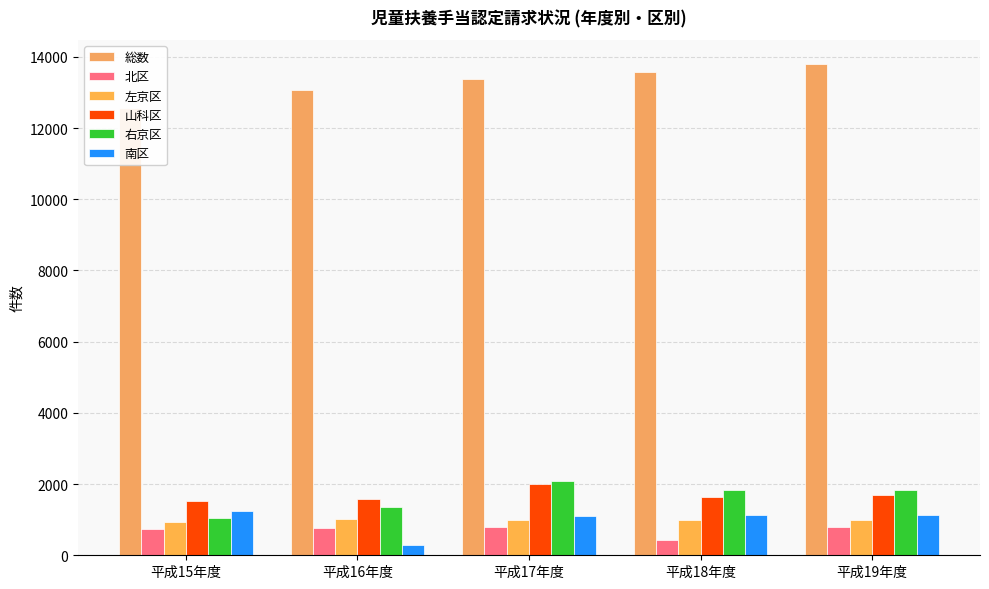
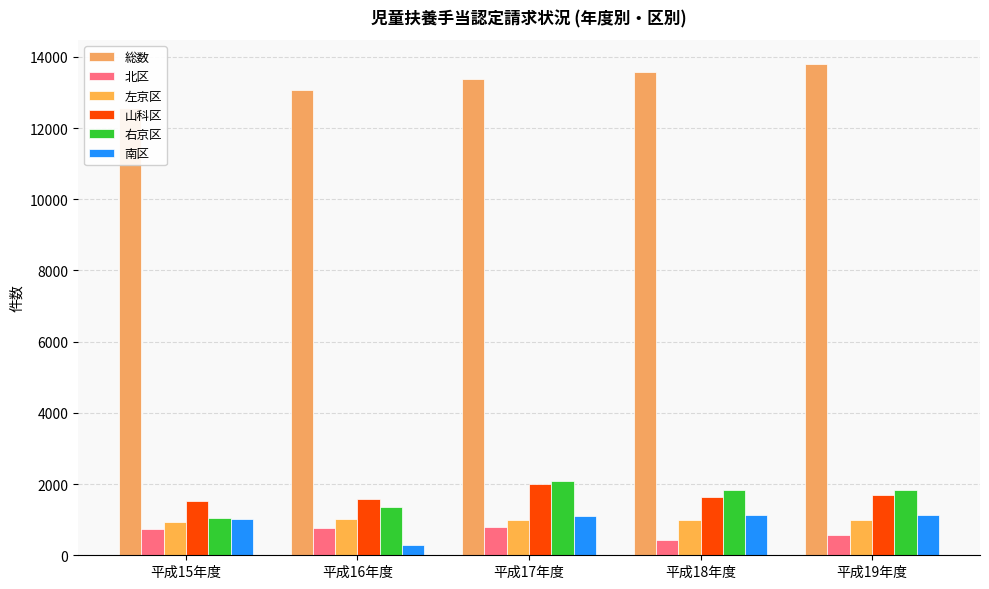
南区, 平成15年度: 1300 -> 1000
北区, 平成19年度: 800 -> 600
